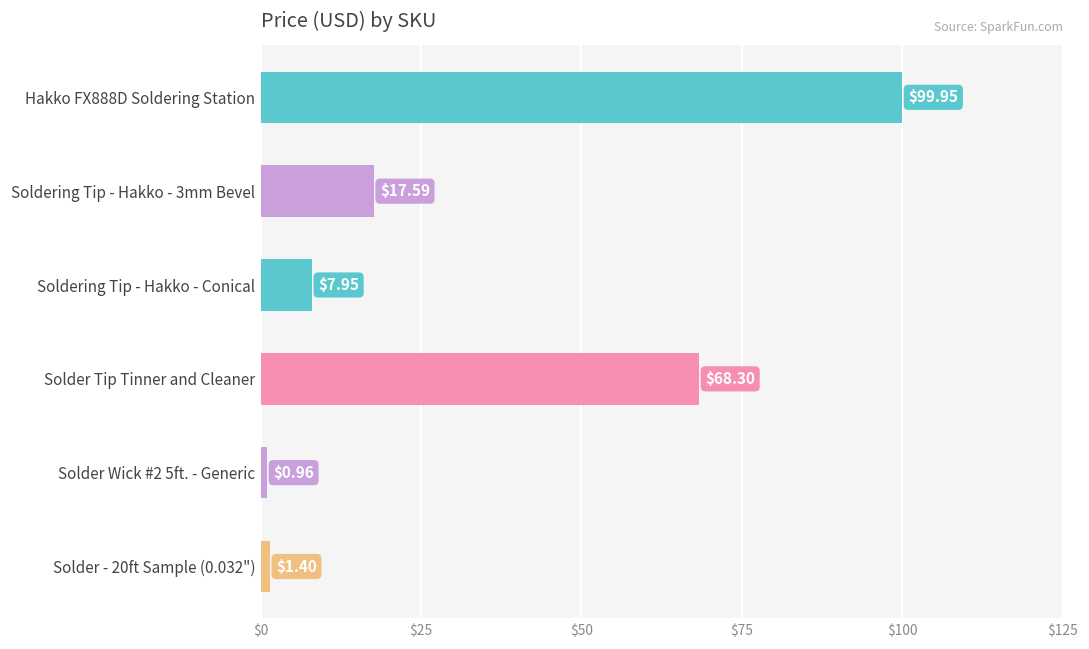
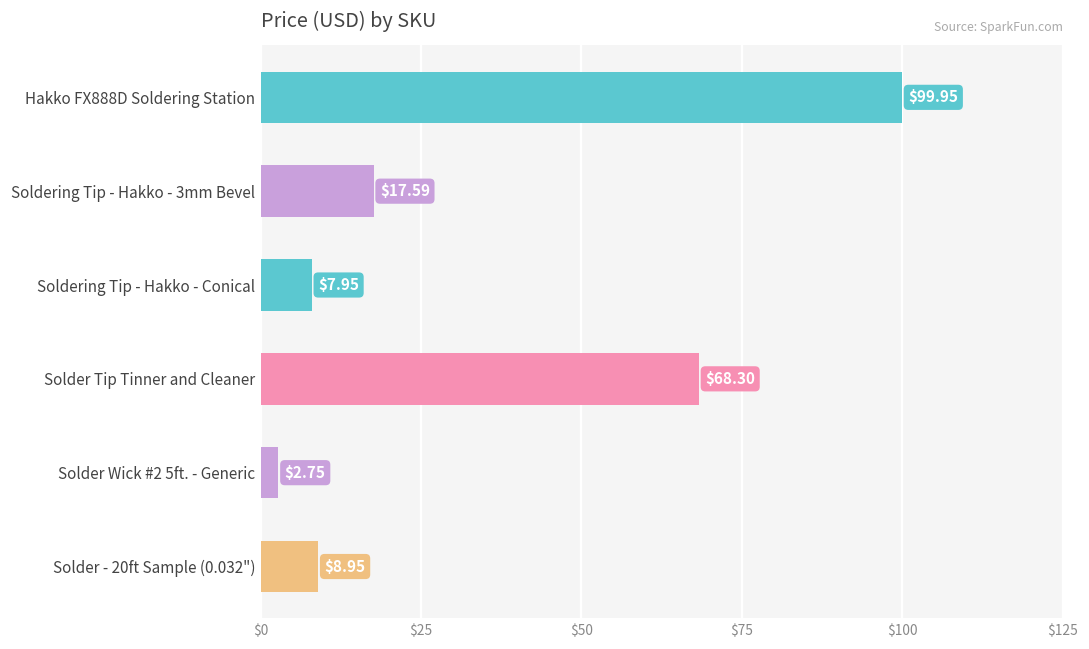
Solder Wick #2 5ft. - Generic: $0.96 -> $2.75
Solder - 20ft Sample (0.032"): $1.40 -> $8.95
